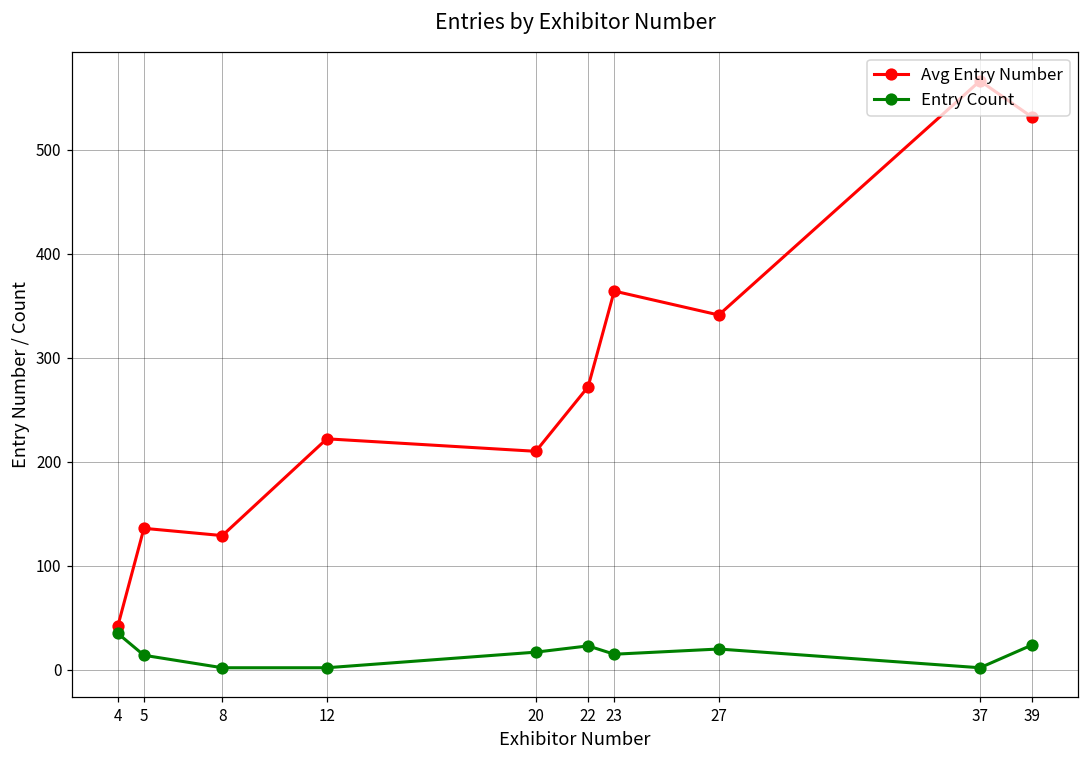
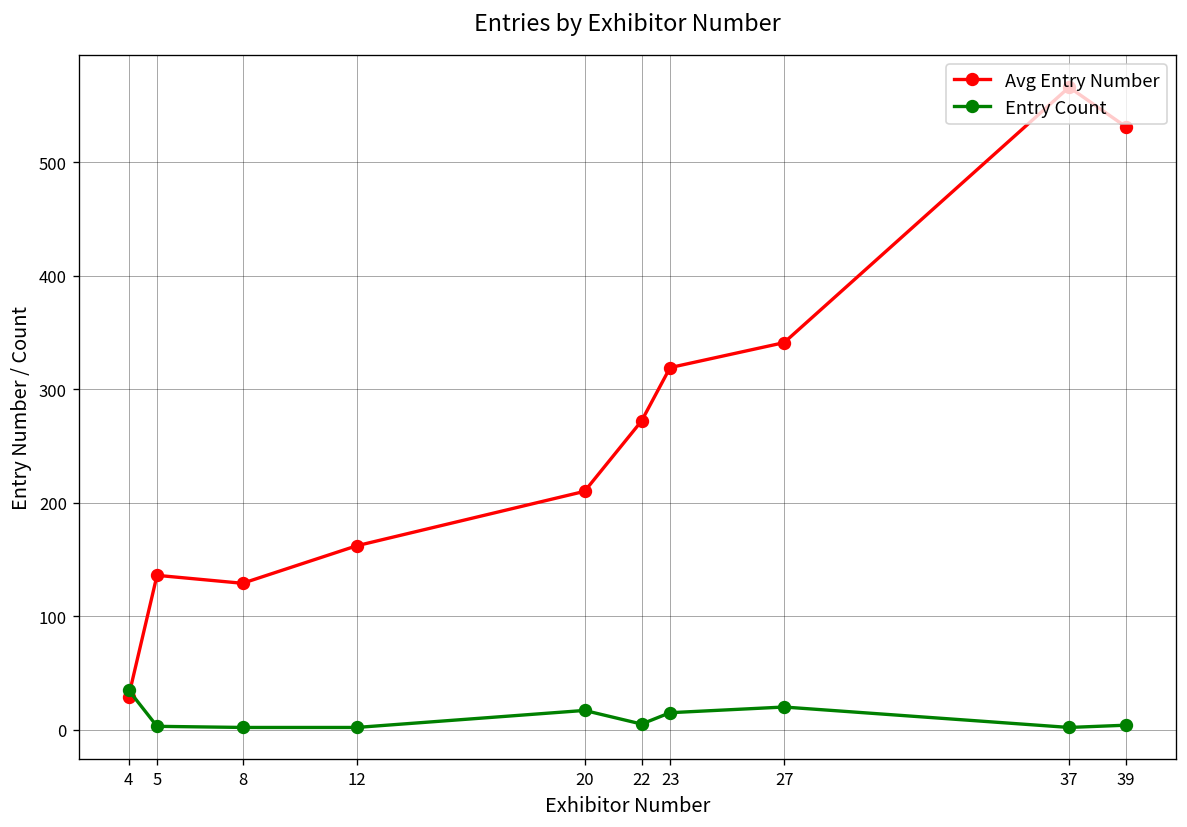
Avg Entry Number, 4: 40 -> 30
Entry Count, 5: 10 -> 0
Avg Entry Number, 12: 220 -> 160
Entry Count, 22: 20 -> 10
Avg Entry Number, 23: 360 -> 320
Entry Count, 39: 20 -> 0
